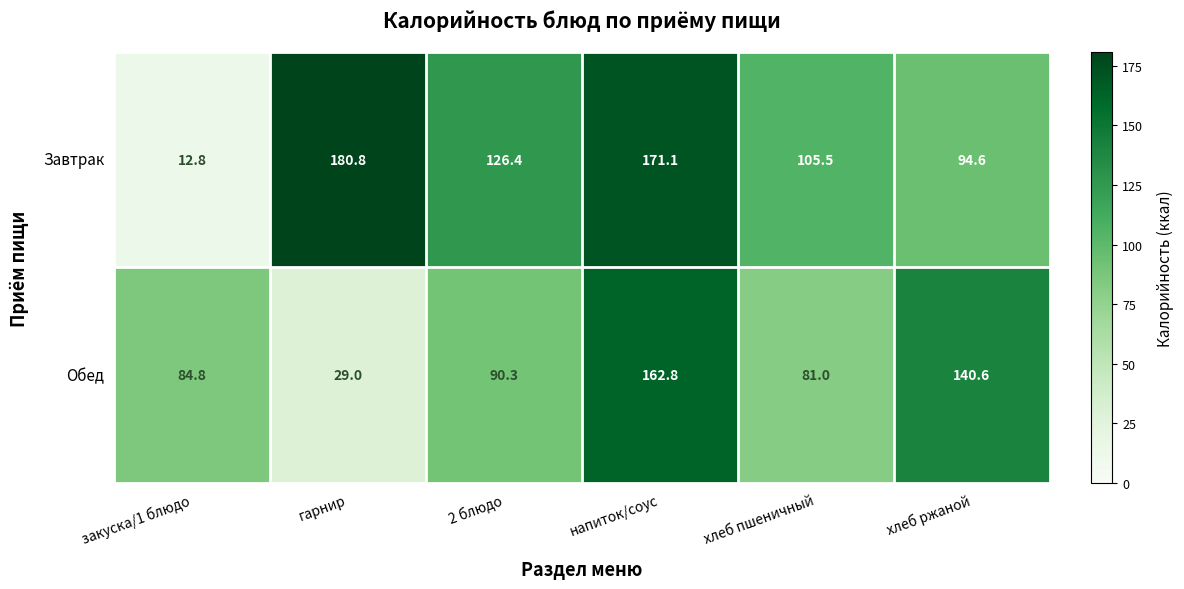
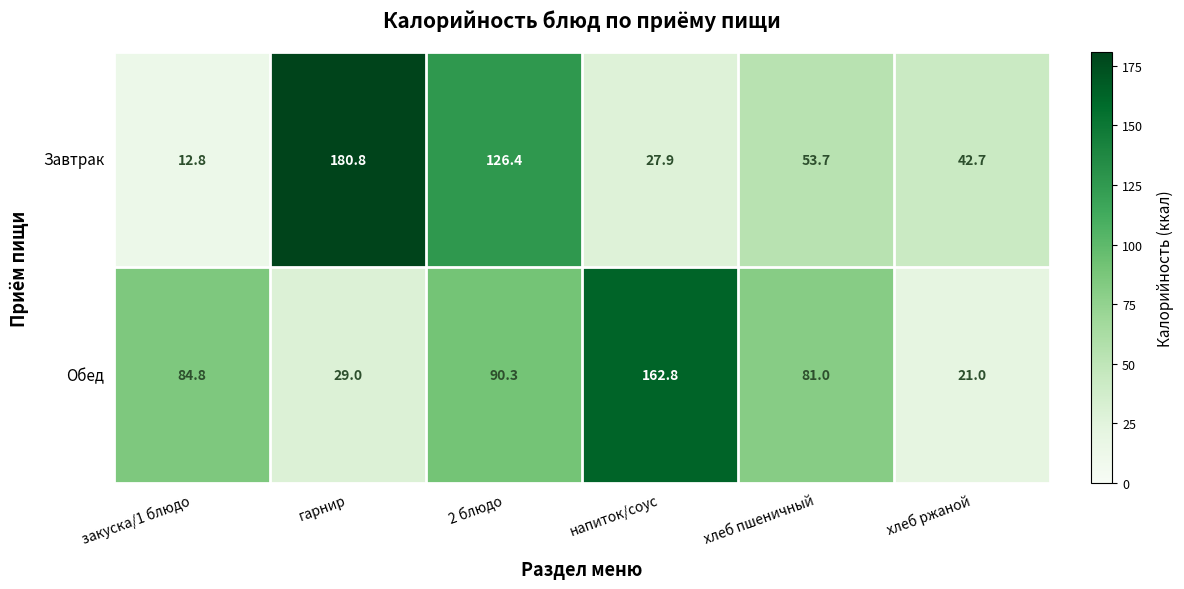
Завтрак, напиток/соус: 171.1 -> 27.9
Завтрак, хлеб пшеничный: 105.5 -> 53.7
Завтрак, хлеб ржаной: 94.6 -> 42.7
Обед, хлеб ржаной: 140.6 -> 21.0
